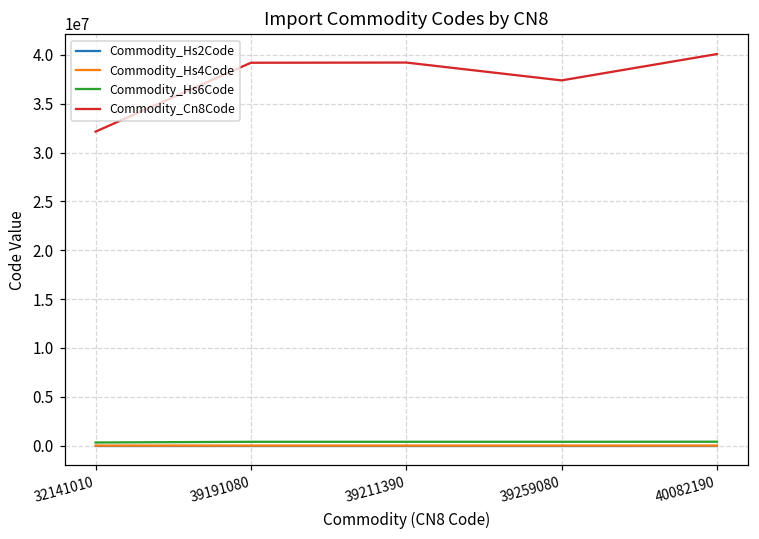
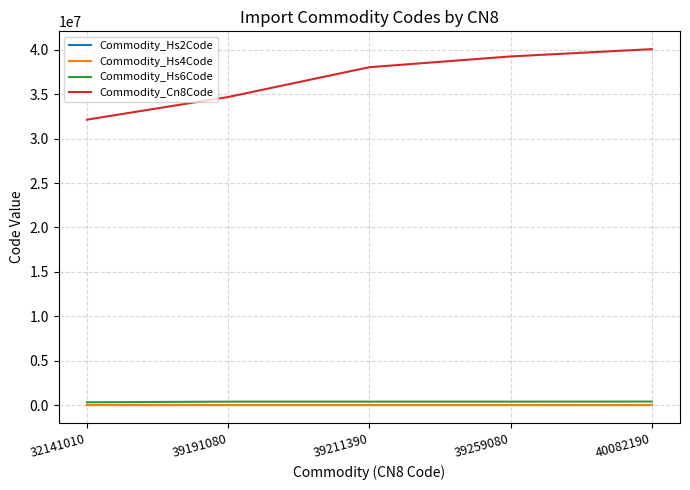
Commodity_Cn8Code, 39191080: 39000000 -> 35000000
Commodity_Cn8Code, 39211390: 39000000 -> 38000000
Commodity_Cn8Code, 39259080: 37000000 -> 39000000
